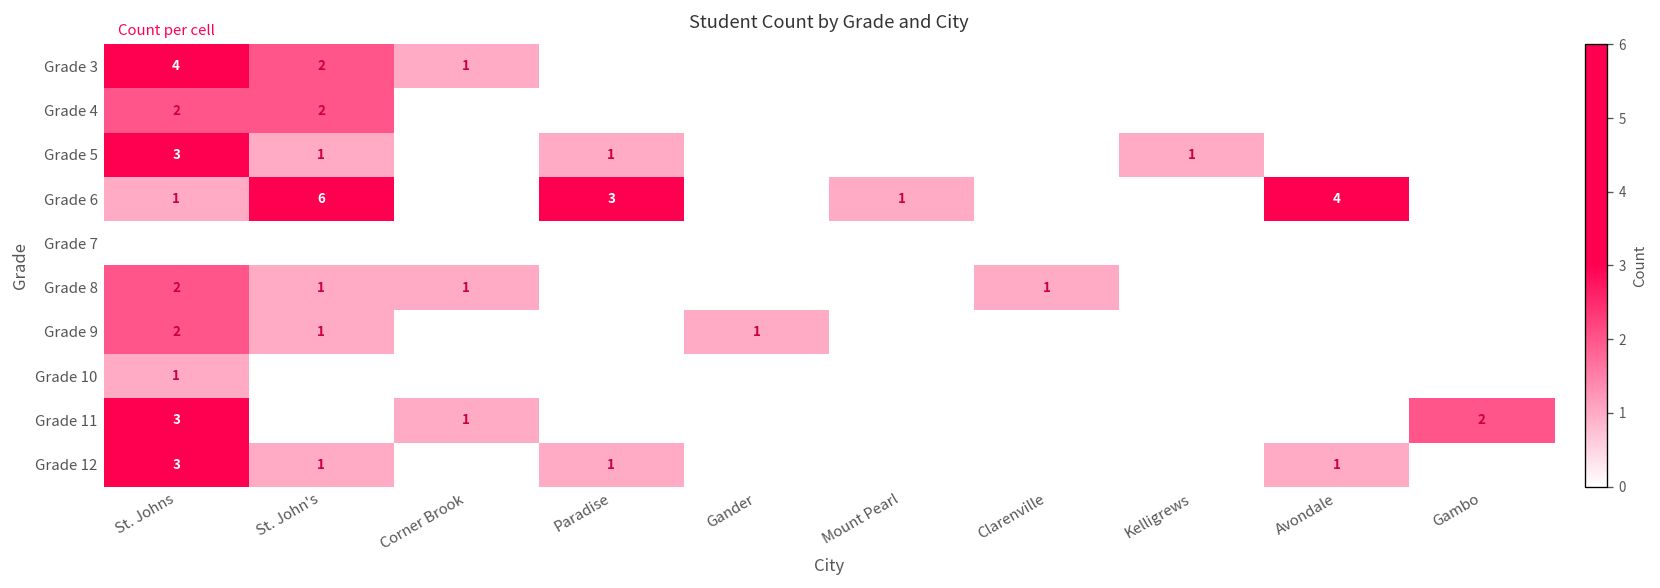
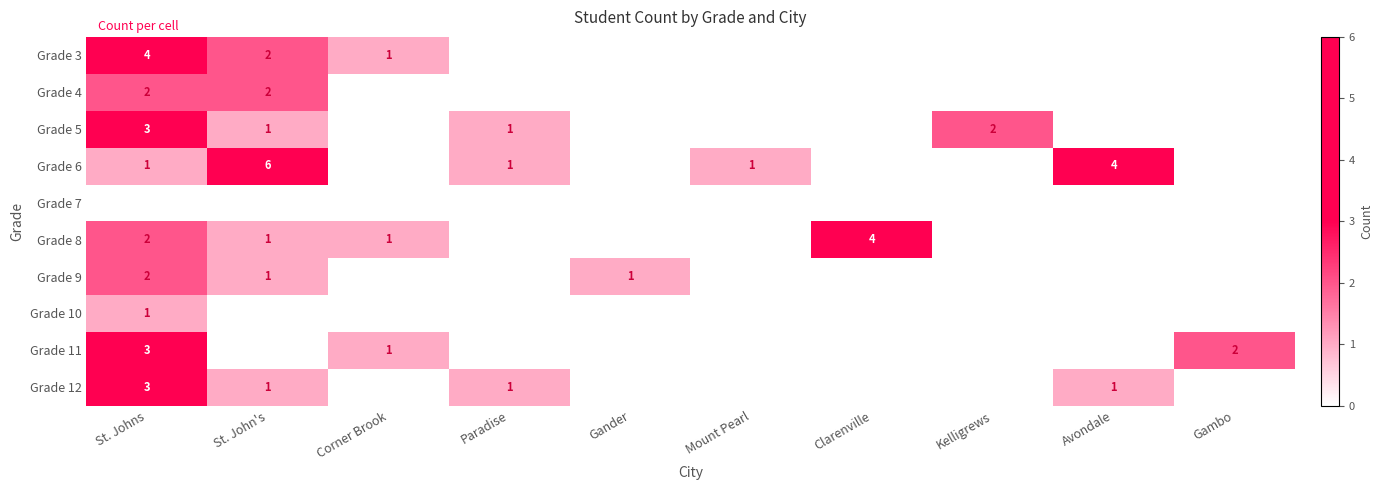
Grade 5, Kelligrews: 1 -> 2
Grade 6, Paradise: 3 -> 1
Grade 8, Clarenville: 1 -> 4
